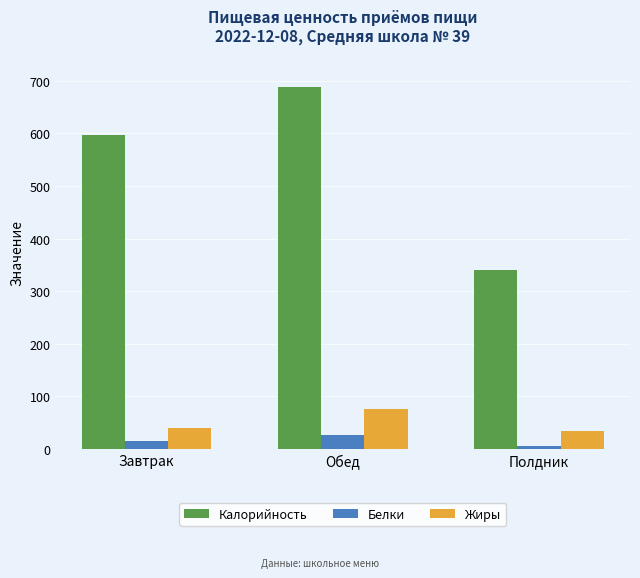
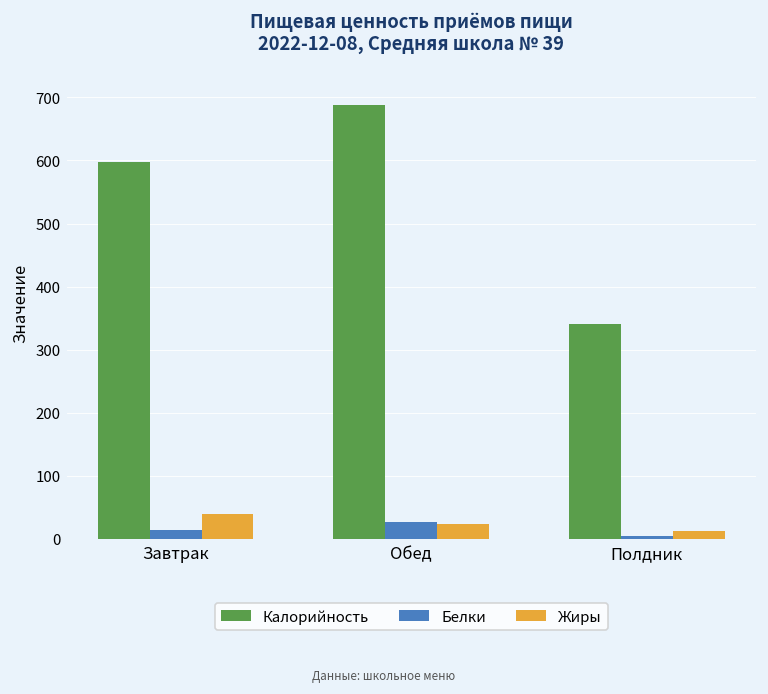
Жиры, Обед: 80 -> 20
Жиры, Полдник: 40 -> 10
